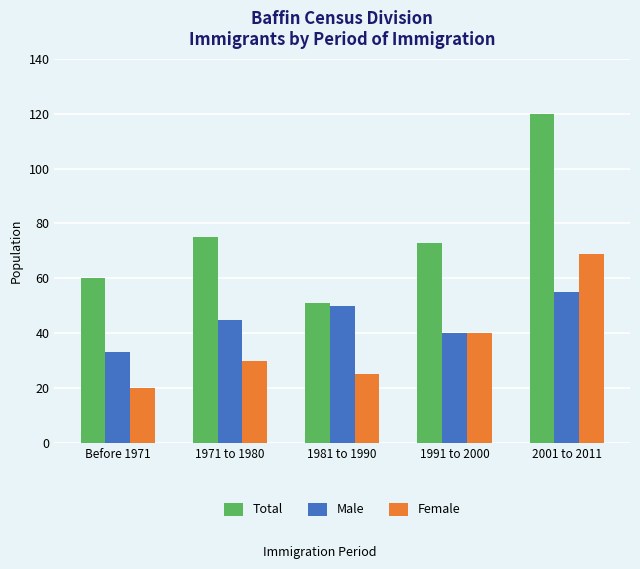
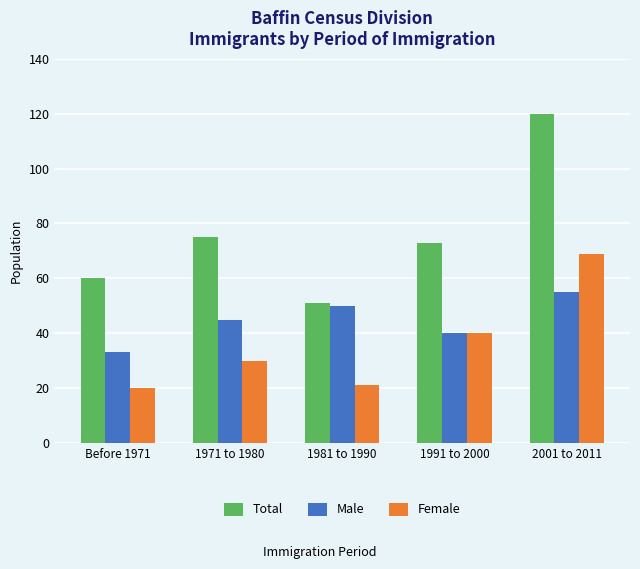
Female, 1981 to 1990: 25 -> 21
